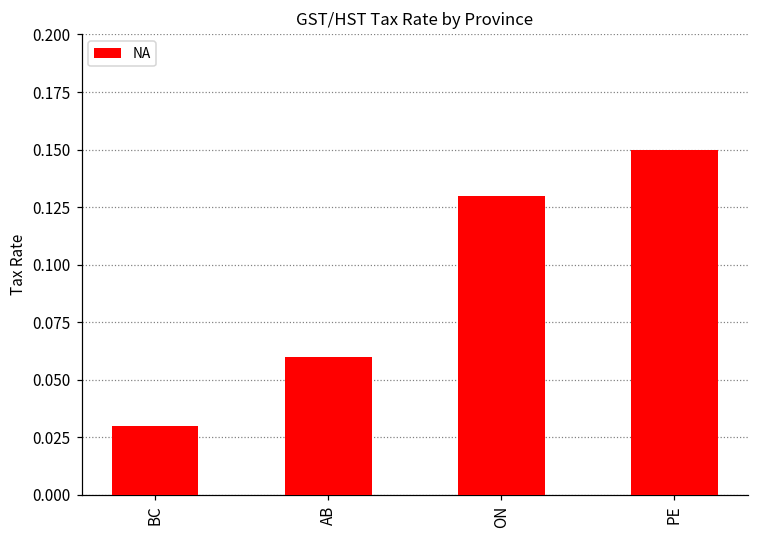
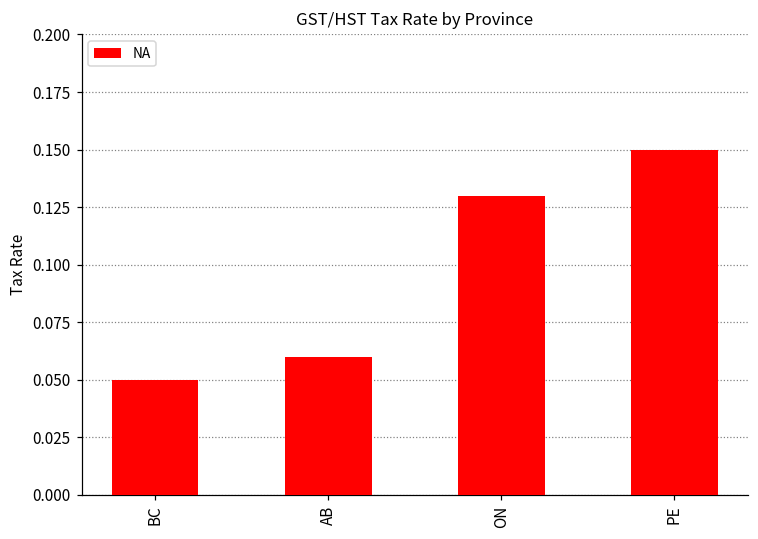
BC: 0.03 -> 0.05
